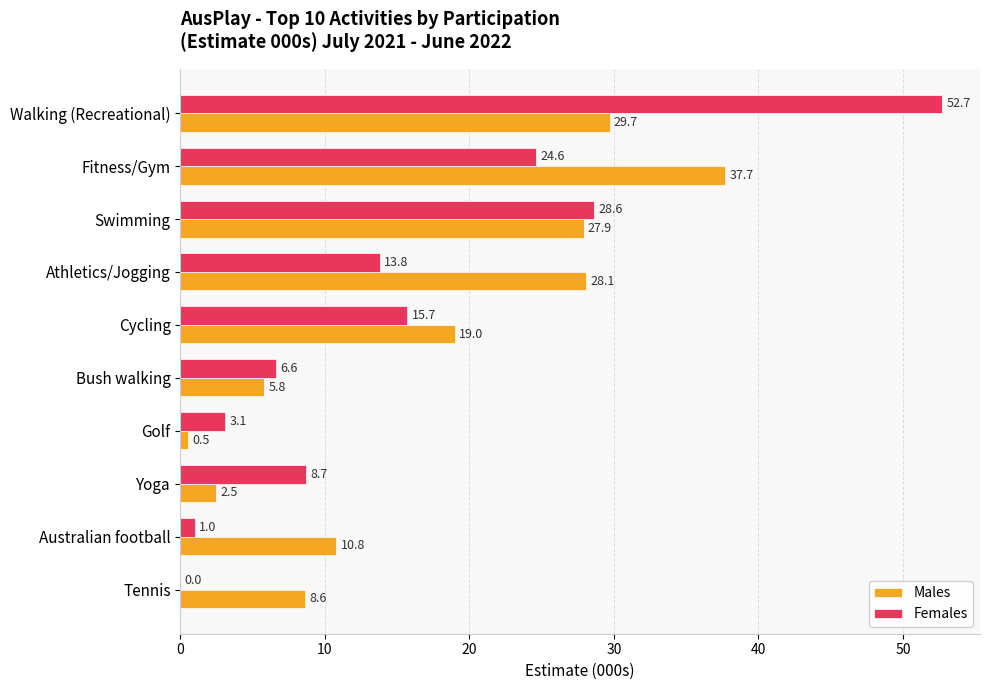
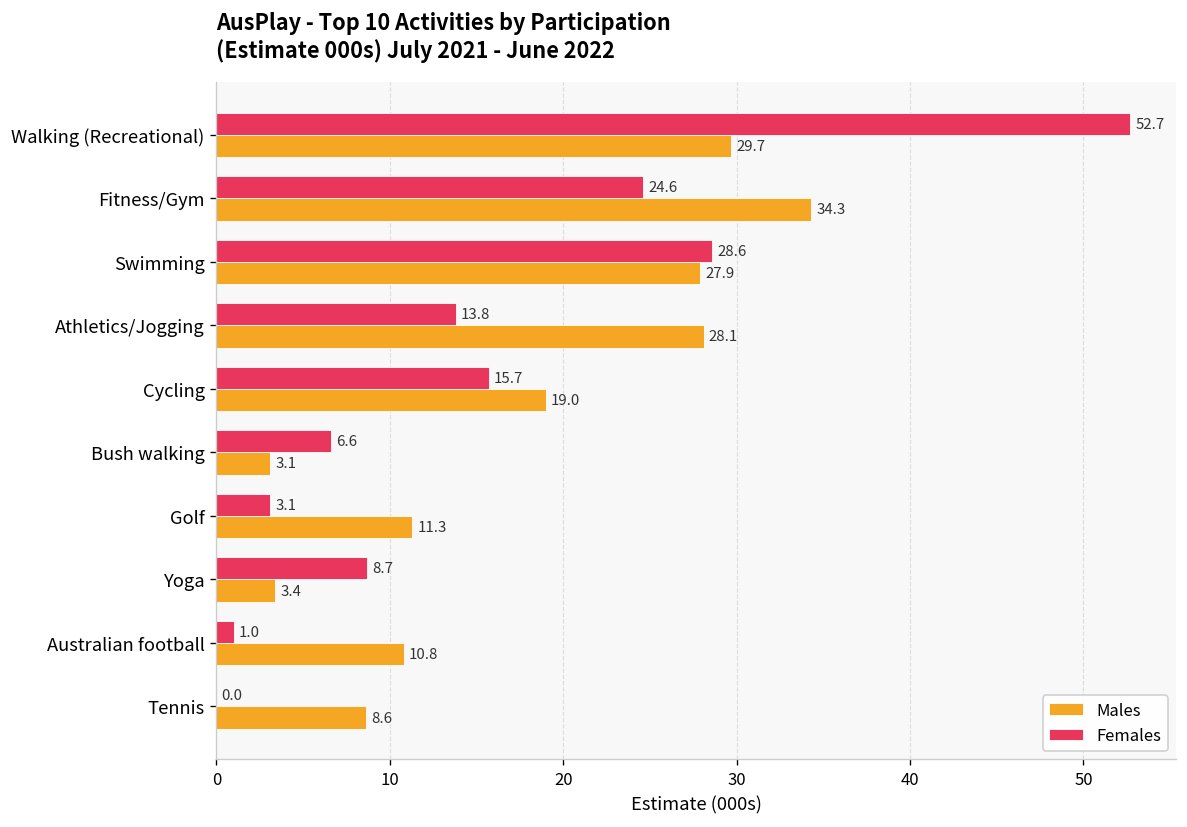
Males, Fitness/Gym: 37.7 -> 34.3
Males, Bush walking: 5.8 -> 3.1
Males, Golf: 0.5 -> 11.3
Males, Yoga: 2.5 -> 3.4
